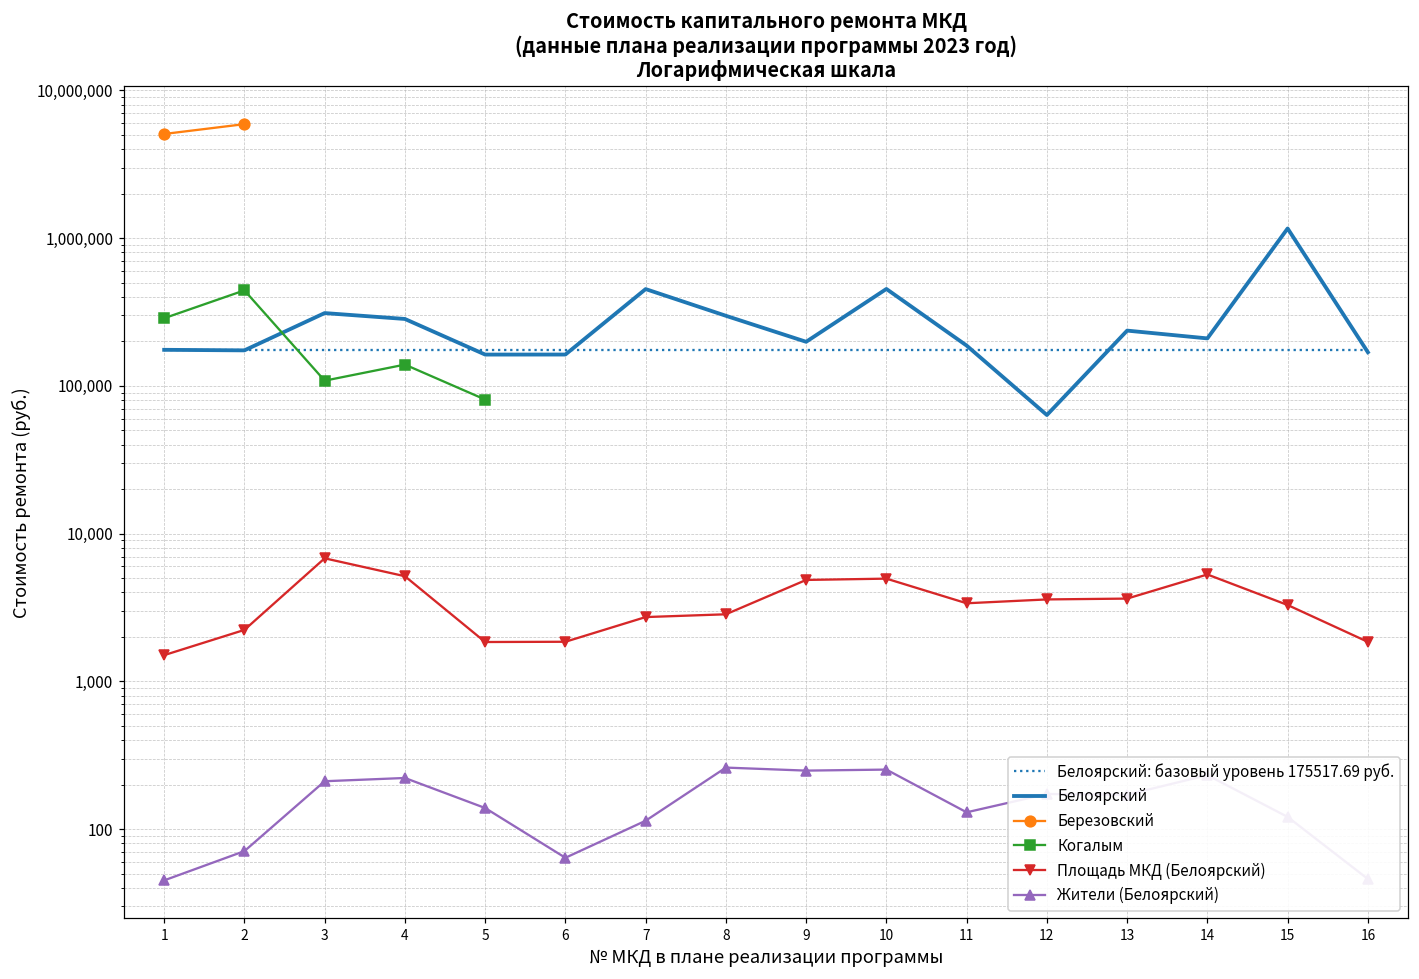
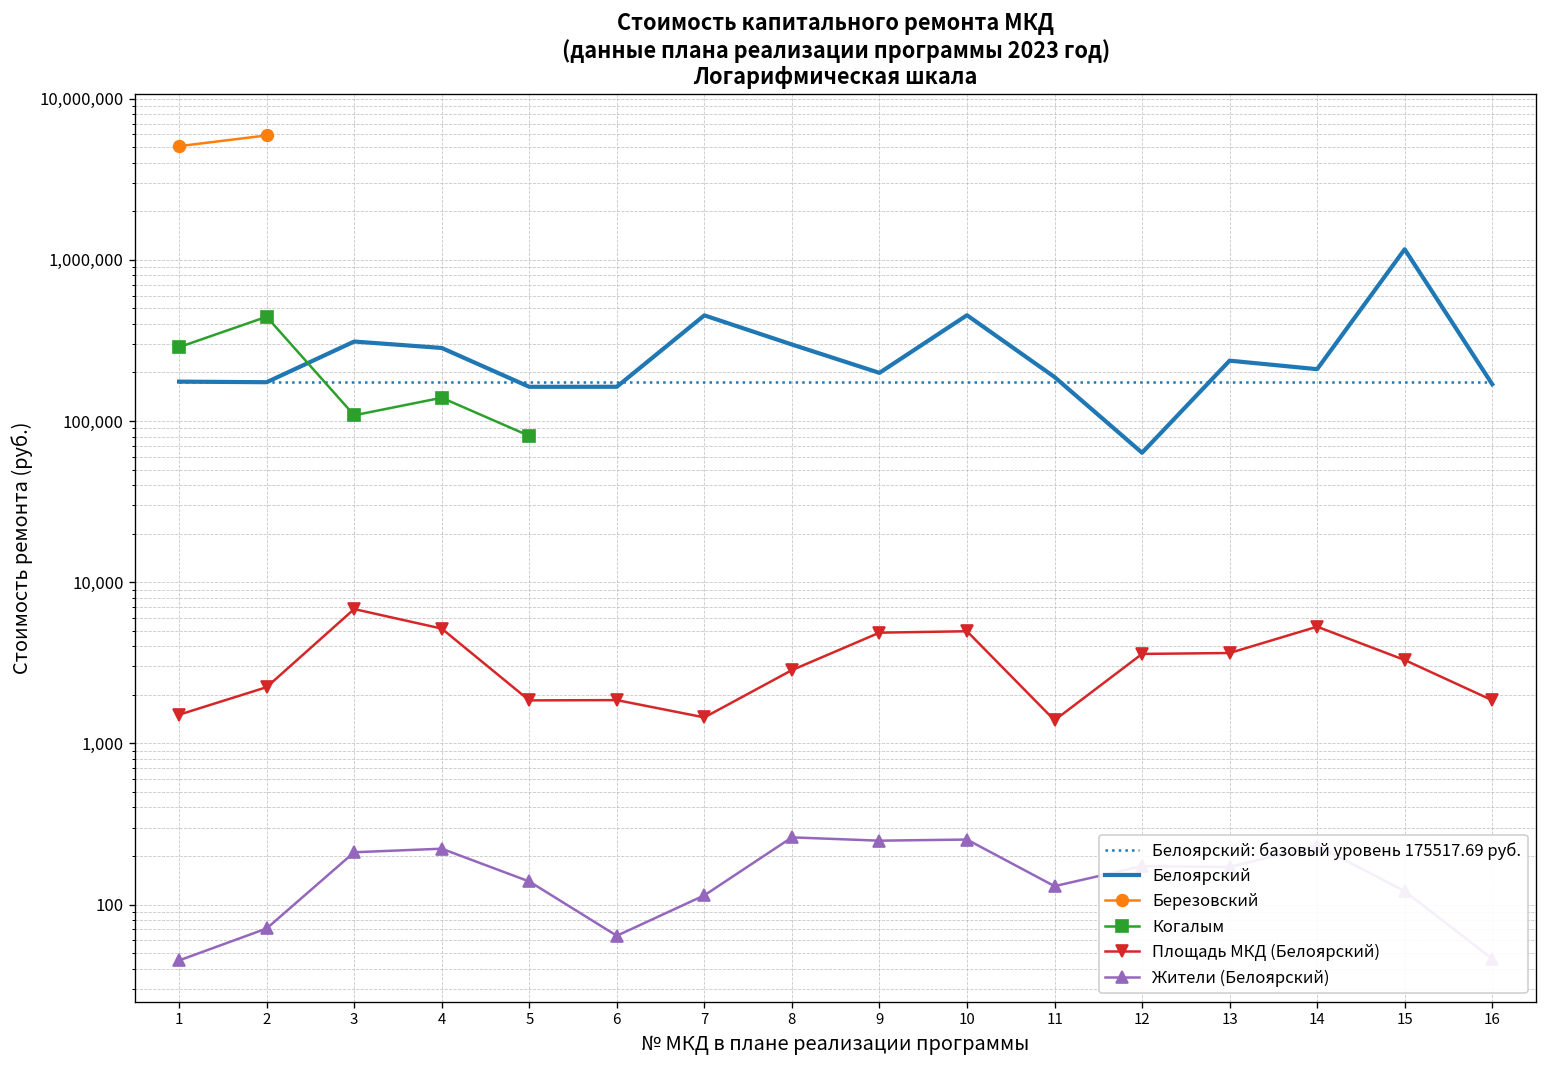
Площадь МКД (Белоярский), 7: 2,700 -> 1,400
Площадь МКД (Белоярский), 11: 3,400 -> 1,400
